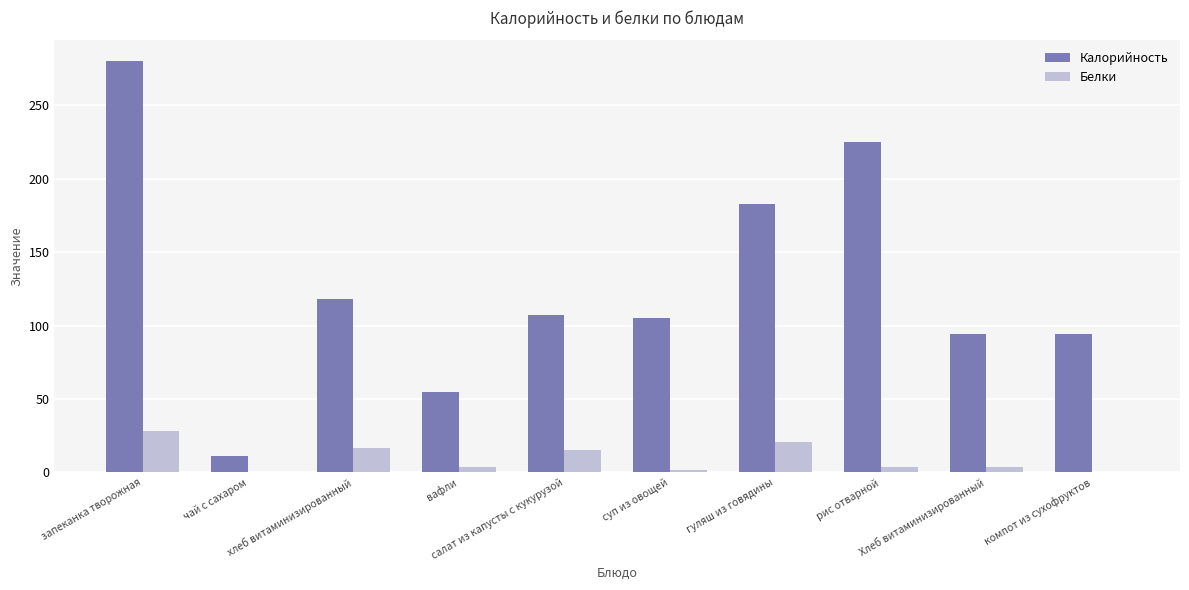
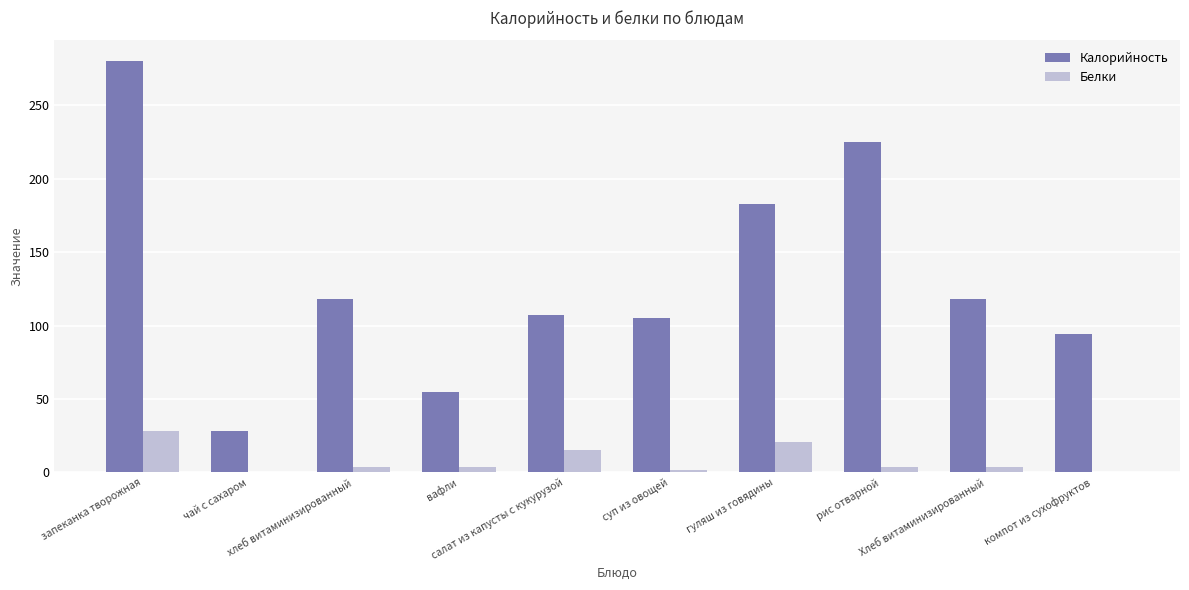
Калорийность, чай с сахаром: 11 -> 28
Белки, хлеб витаминизированный: 17 -> 4
Калорийность, Хлеб витаминизированный: 94 -> 118
